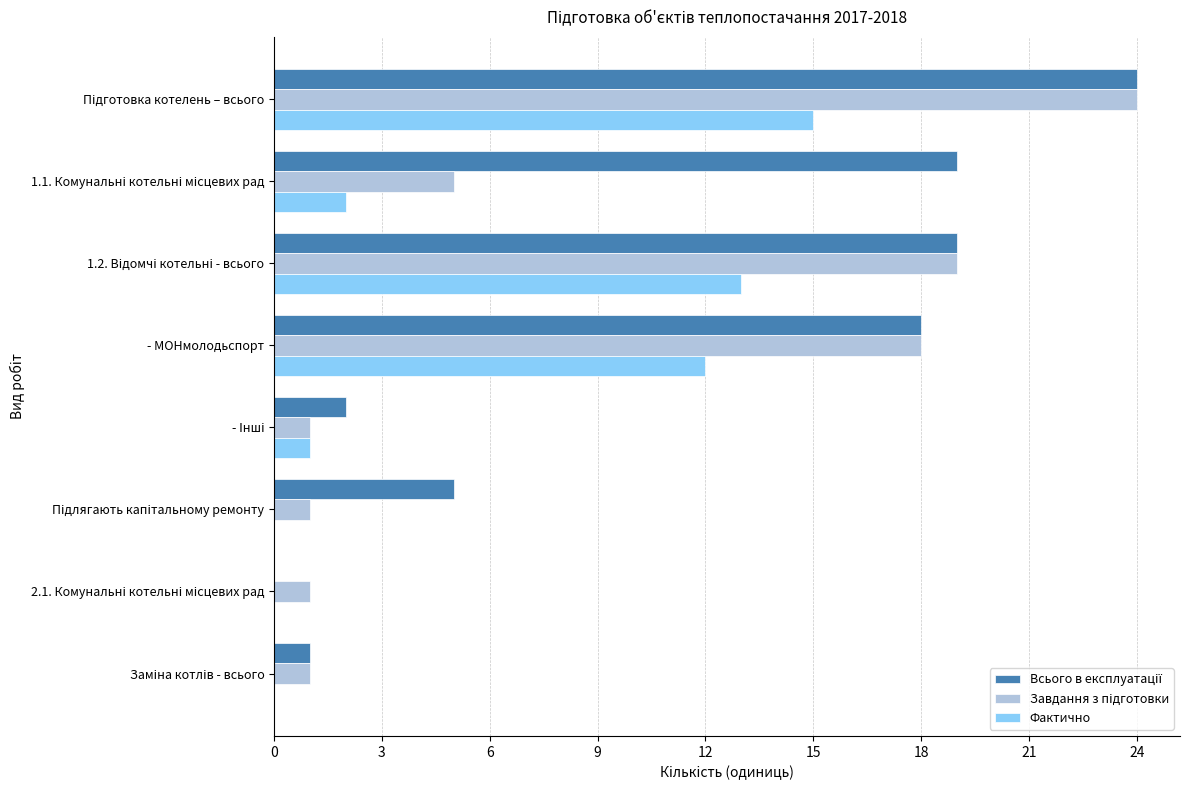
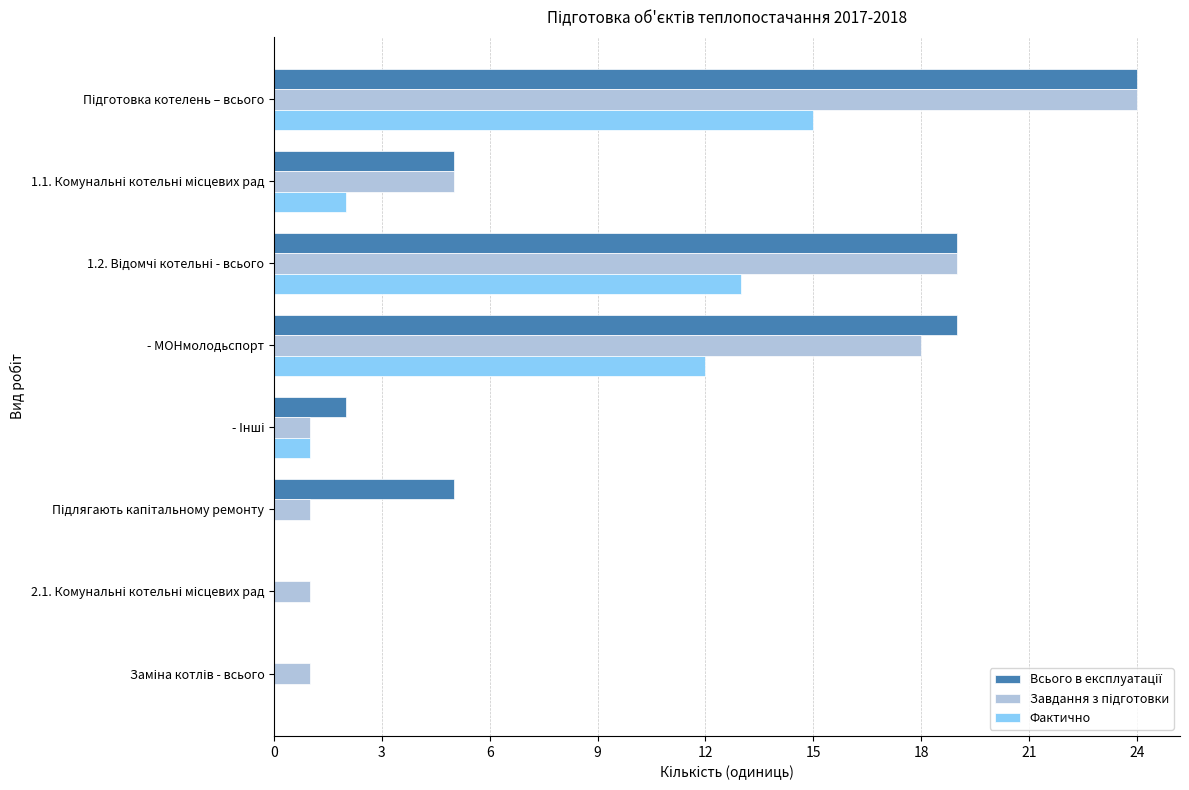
Всього в експлуатації, 1.1. Комунальні котельні місцевих рад: 19 -> 5
Всього в експлуатації, - МОНмолодьспорт: 18 -> 19
Всього в експлуатації, Заміна котлів - всього: 1 -> 0
